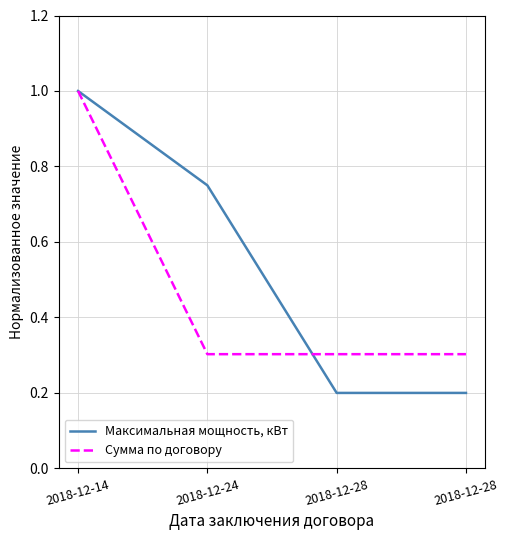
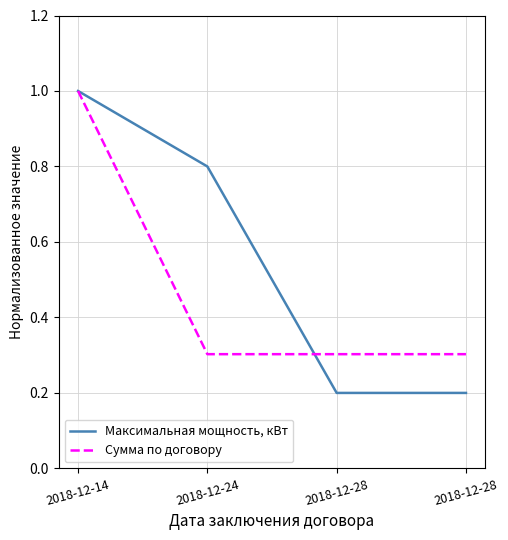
Максимальная мощность, кВт, 2018-12-24: 0.75 -> 0.80
